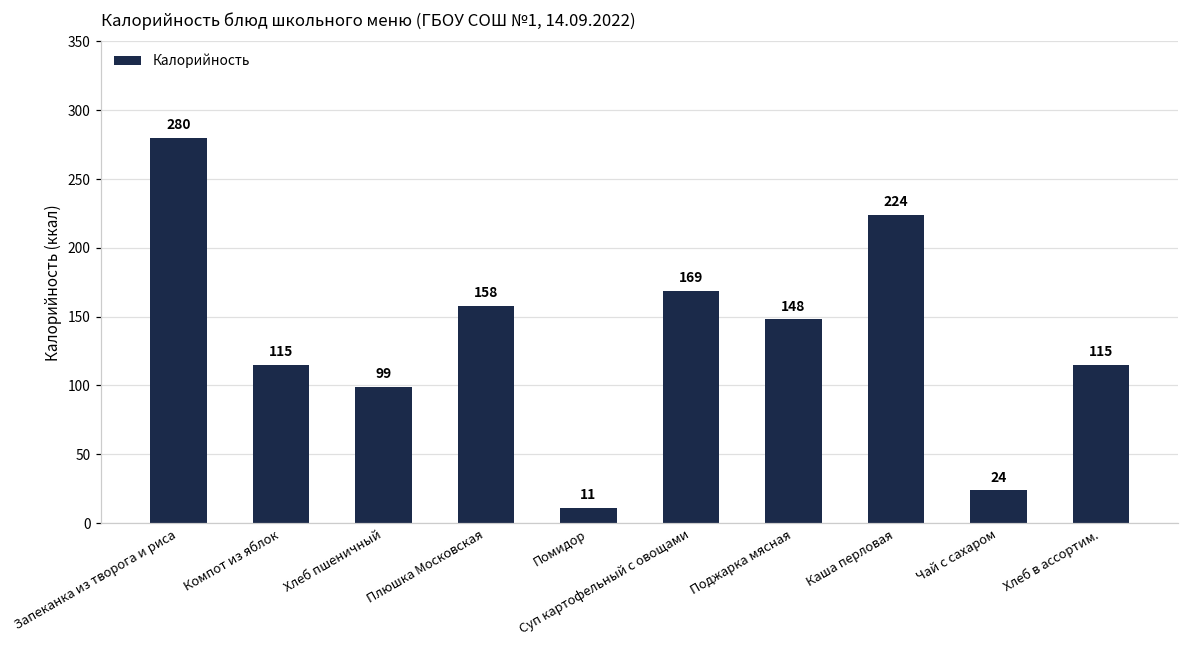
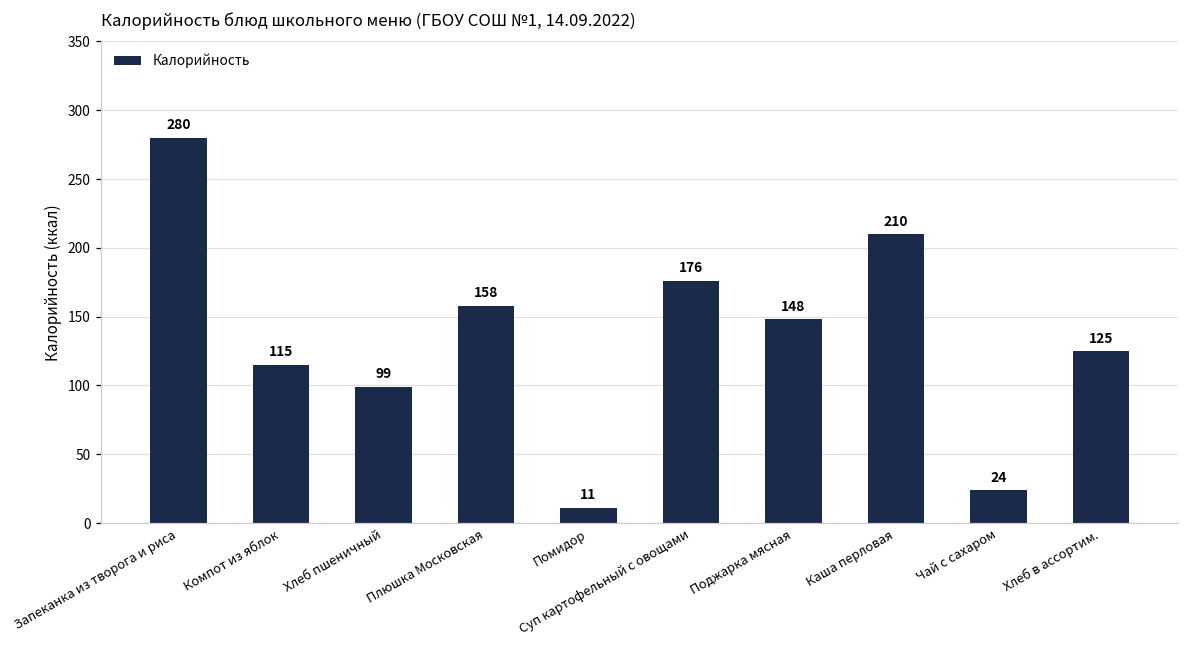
Суп картофельный с овощами: 169 -> 176
Каша перловая: 224 -> 210
Хлеб в ассортим.: 115 -> 125
